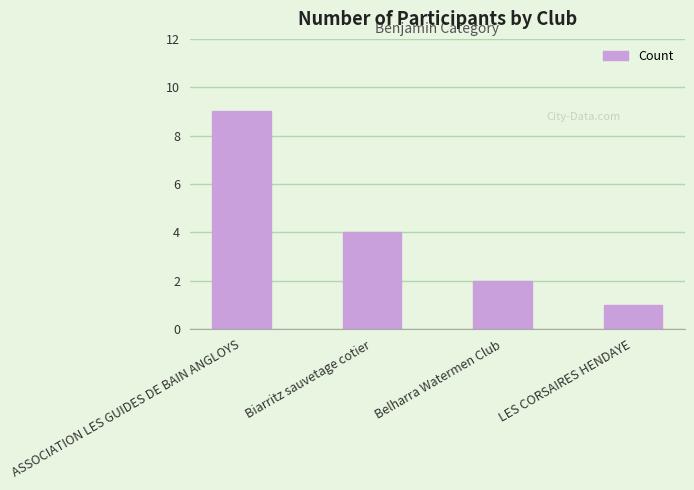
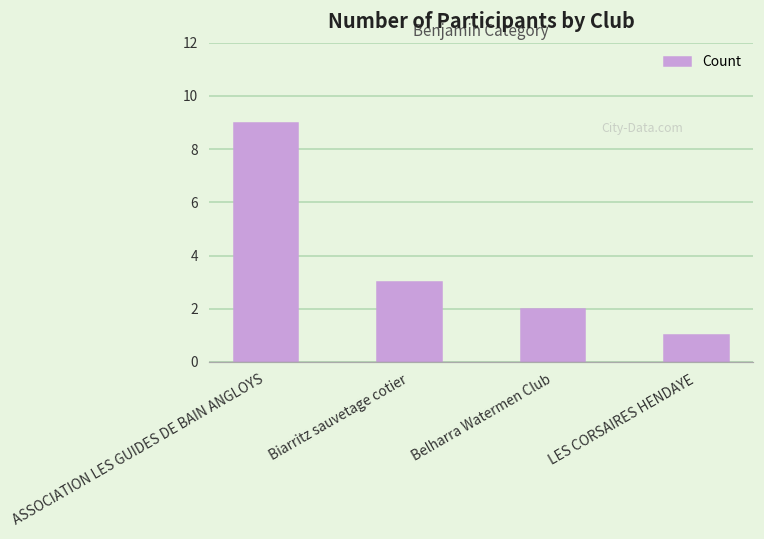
Biarritz sauvetage cotier: 4 -> 3
